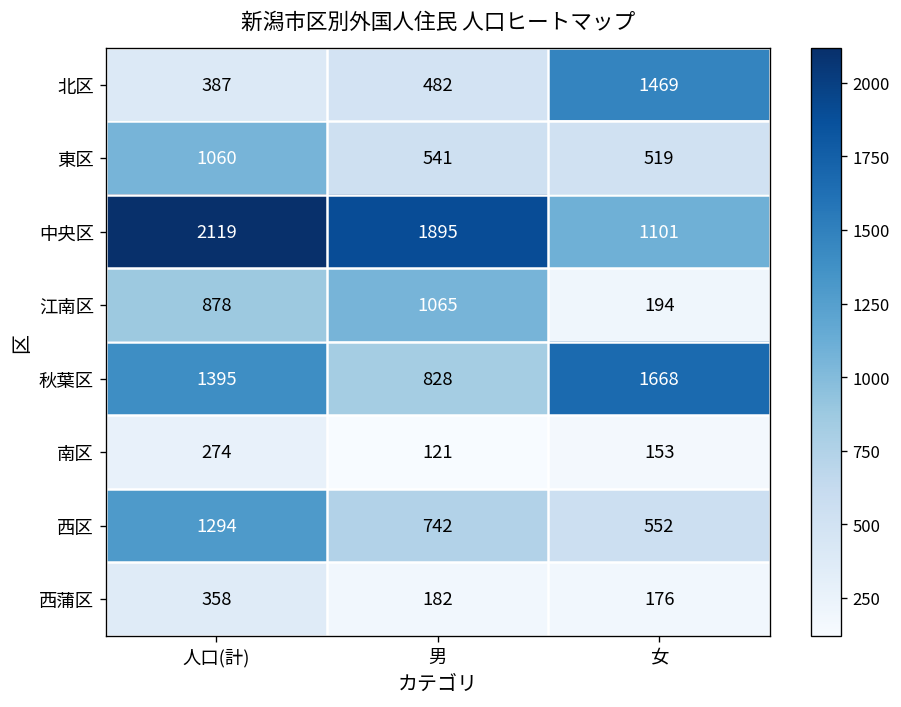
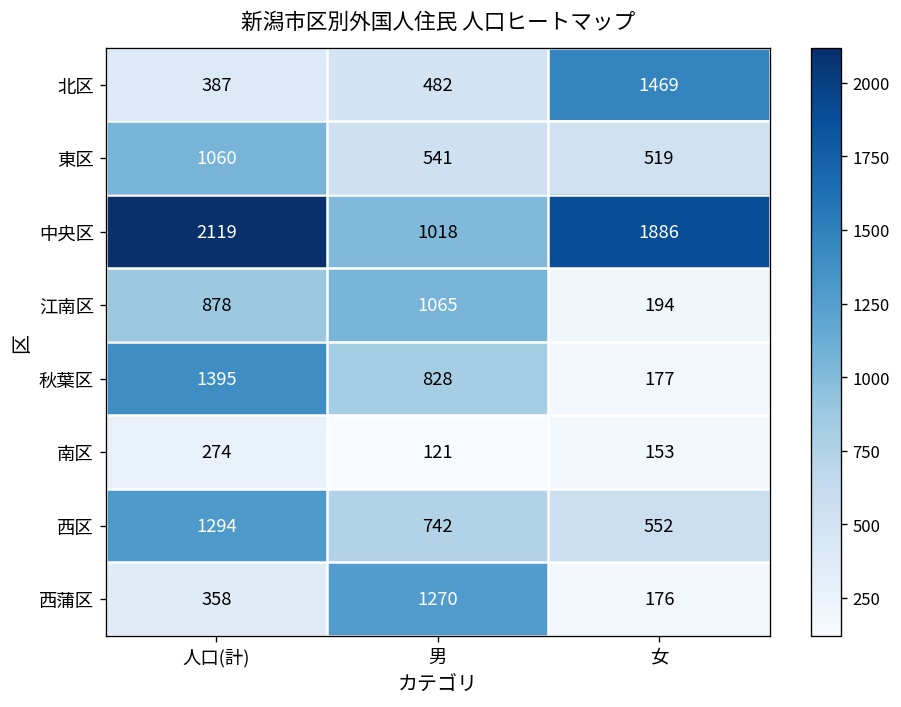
中央区, 男: 1895 -> 1018
中央区, 女: 1101 -> 1886
秋葉区, 女: 1668 -> 177
西蒲区, 男: 182 -> 1270
